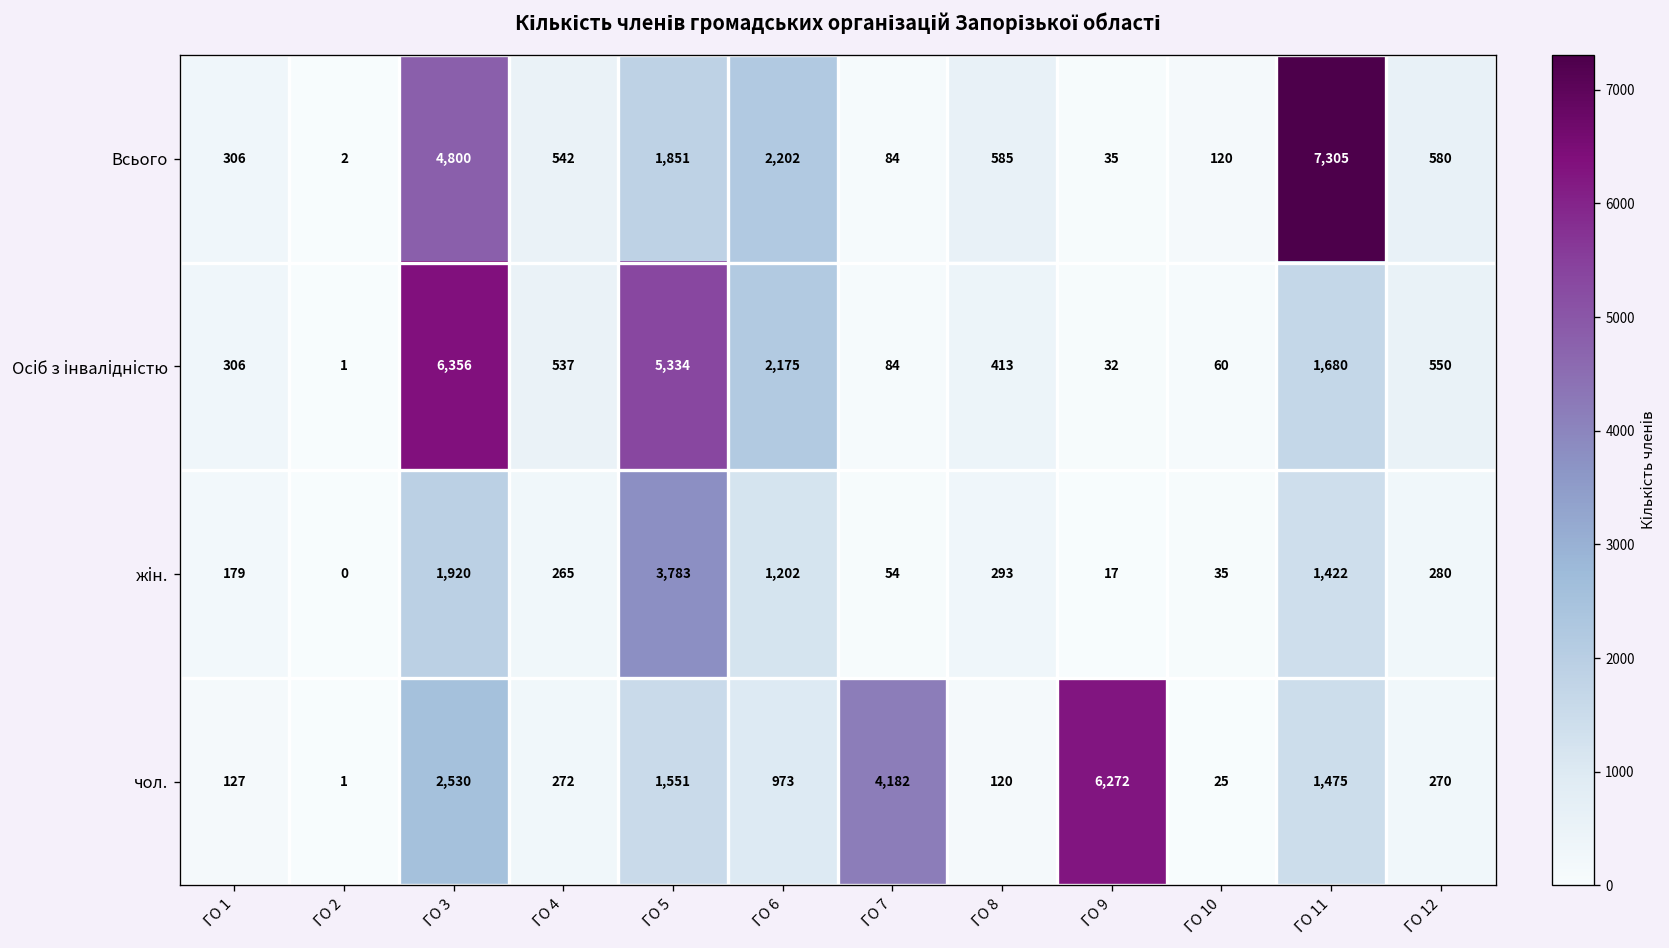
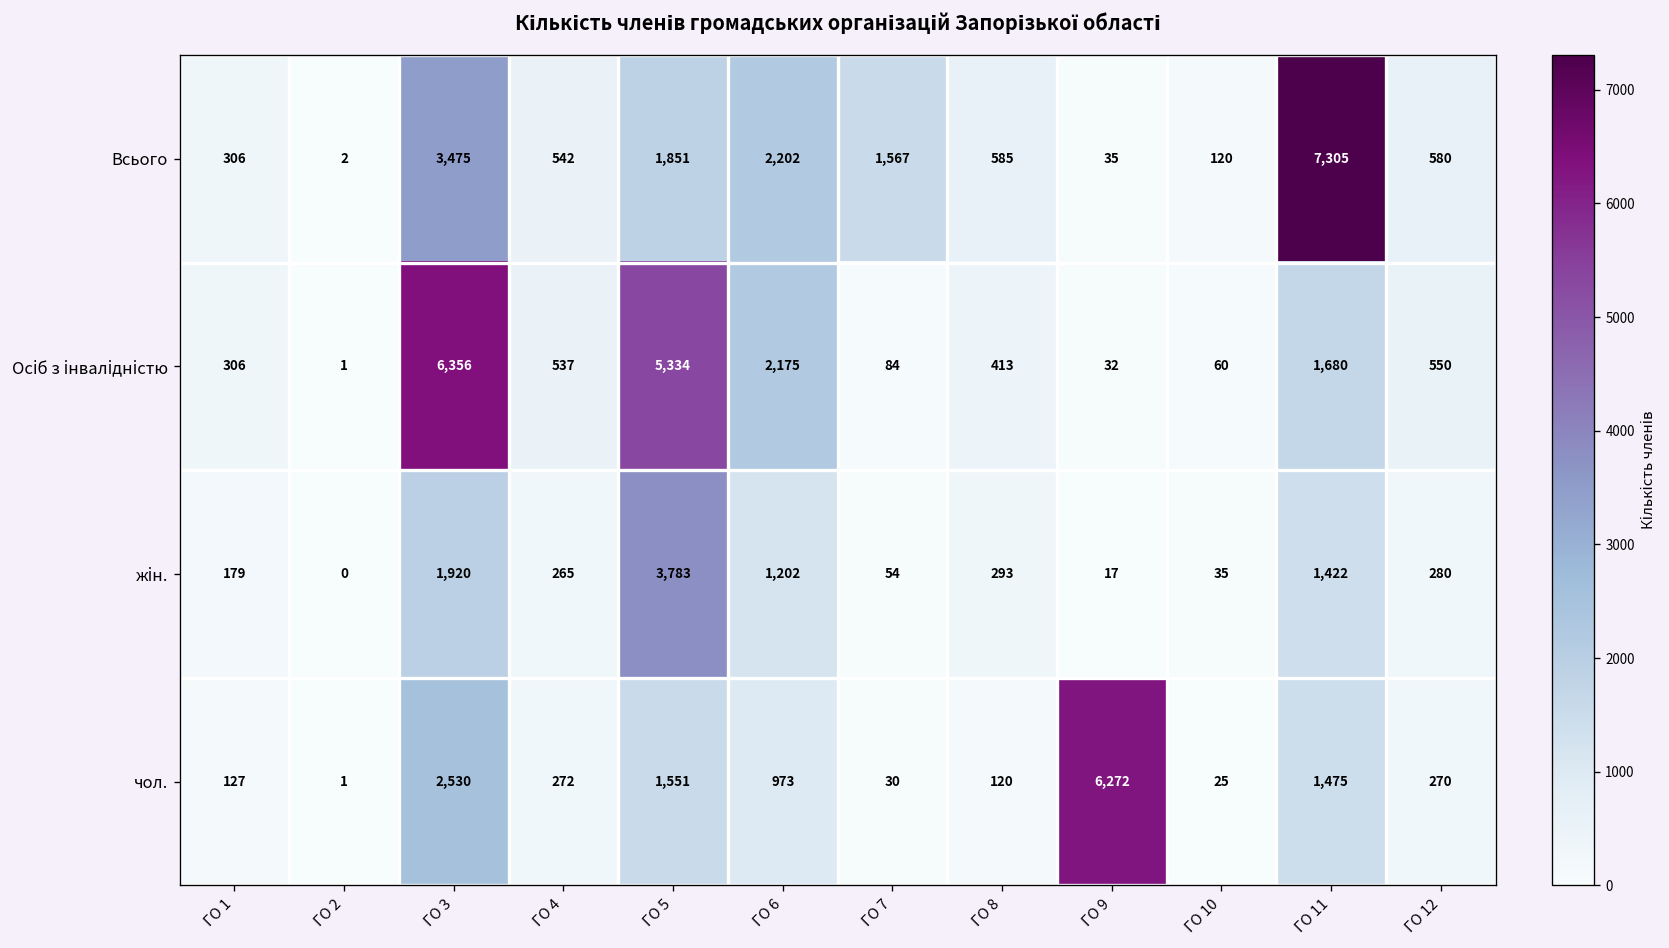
Всього, ГО 3: 4,800 -> 3,475
Всього, ГО 7: 84 -> 1,567
чол., ГО 7: 4,182 -> 30
